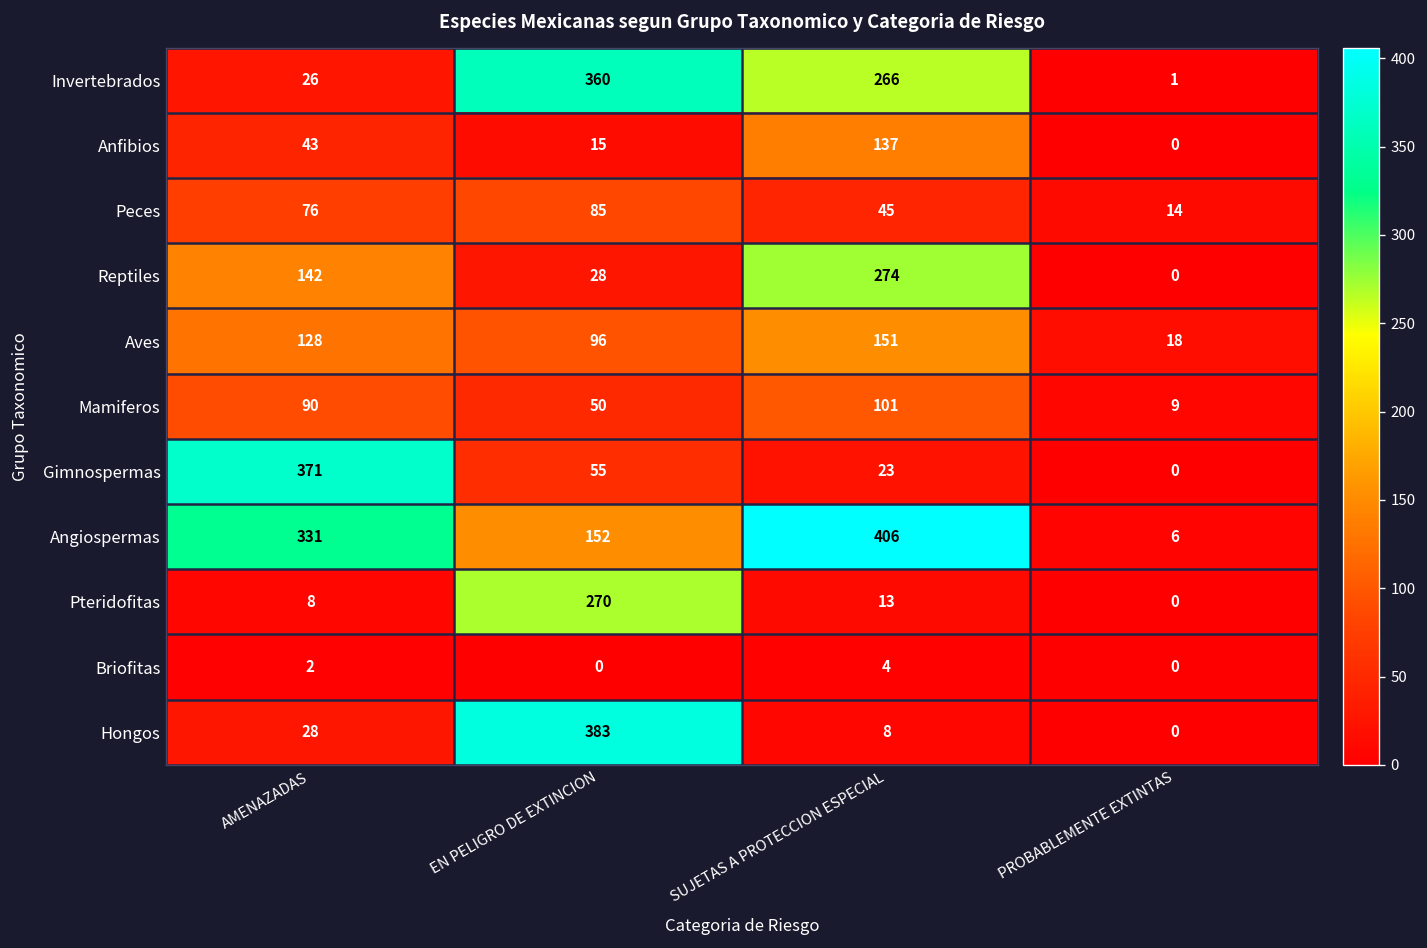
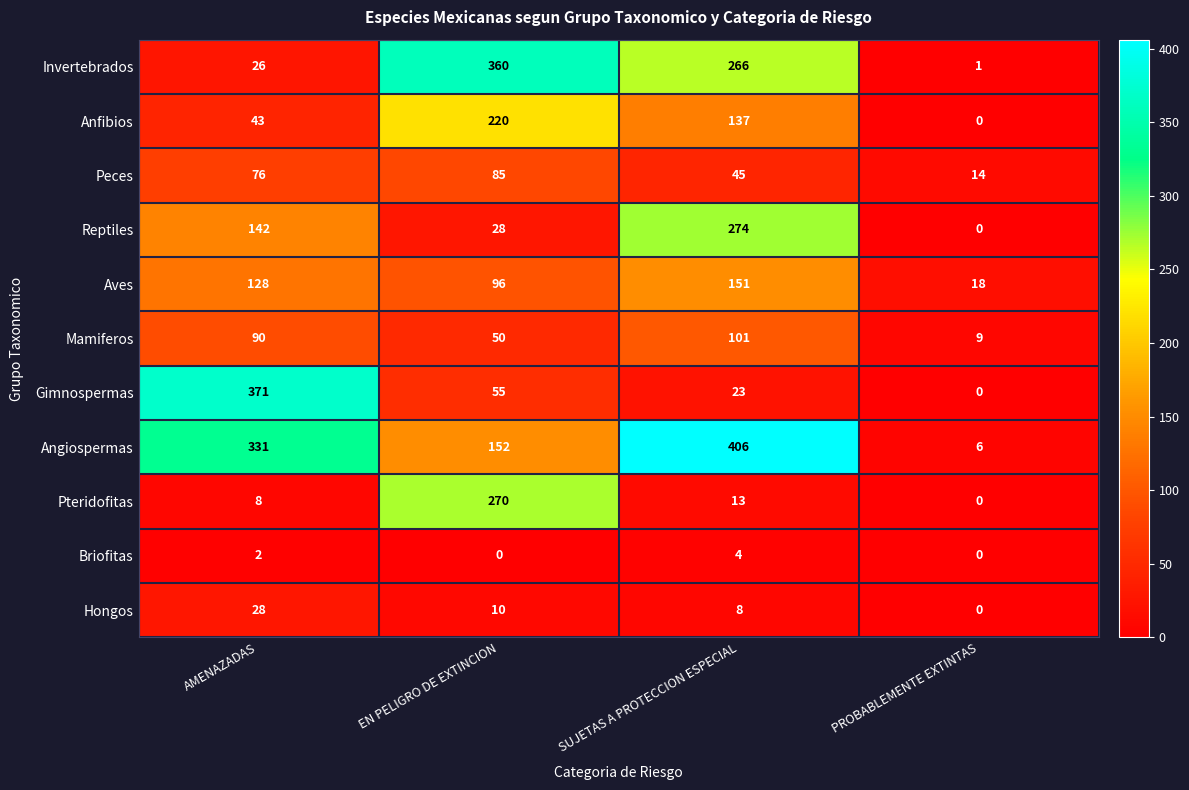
Anfibios, EN PELIGRO DE EXTINCION: 15 -> 220
Hongos, EN PELIGRO DE EXTINCION: 383 -> 10
